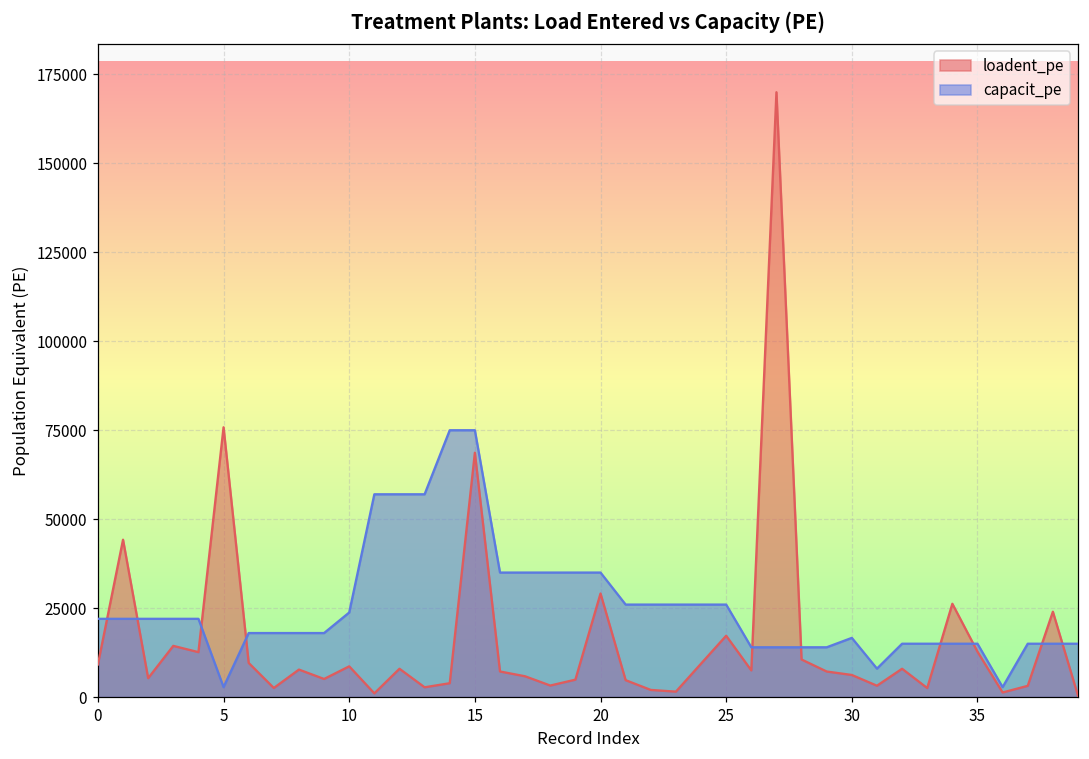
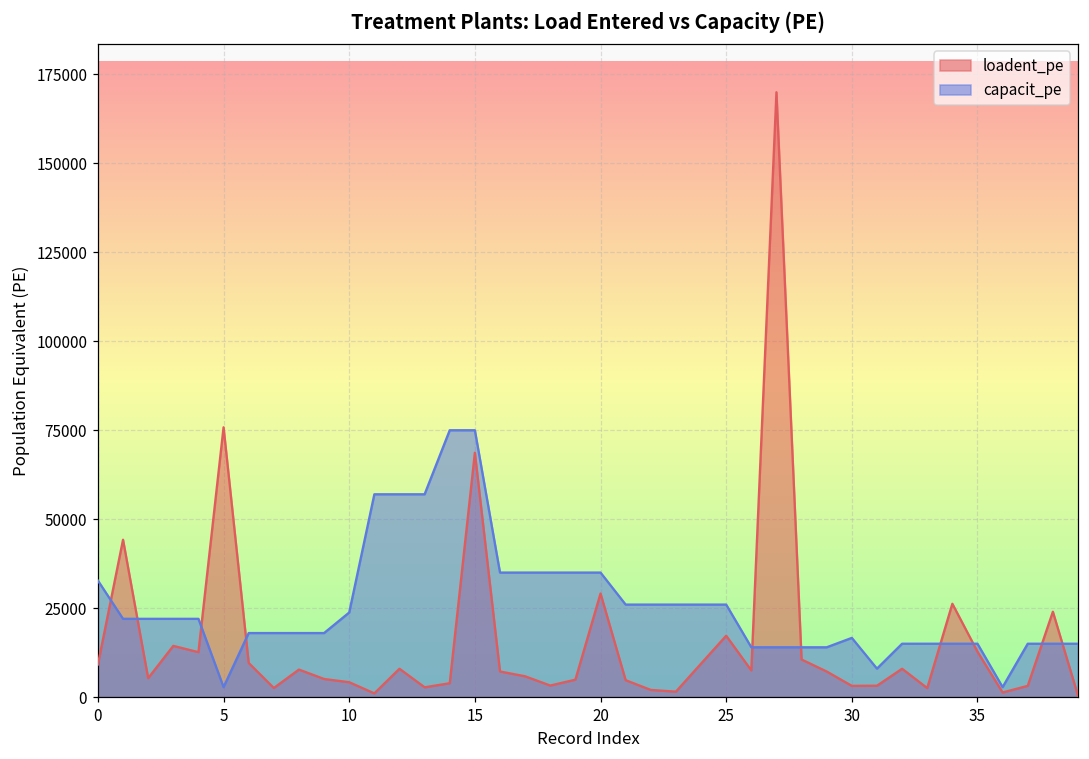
capacit_pe, 0: 22000 -> 33000
loadent_pe, 10: 9000 -> 4000
loadent_pe, 30: 6000 -> 3000
